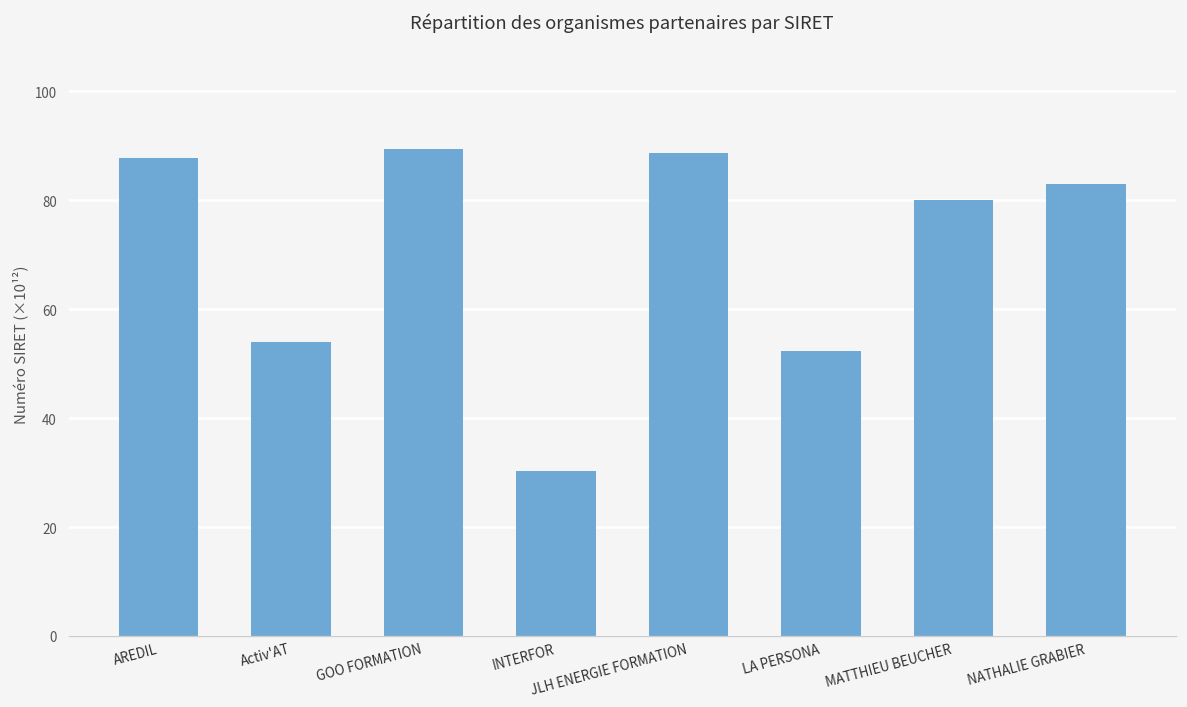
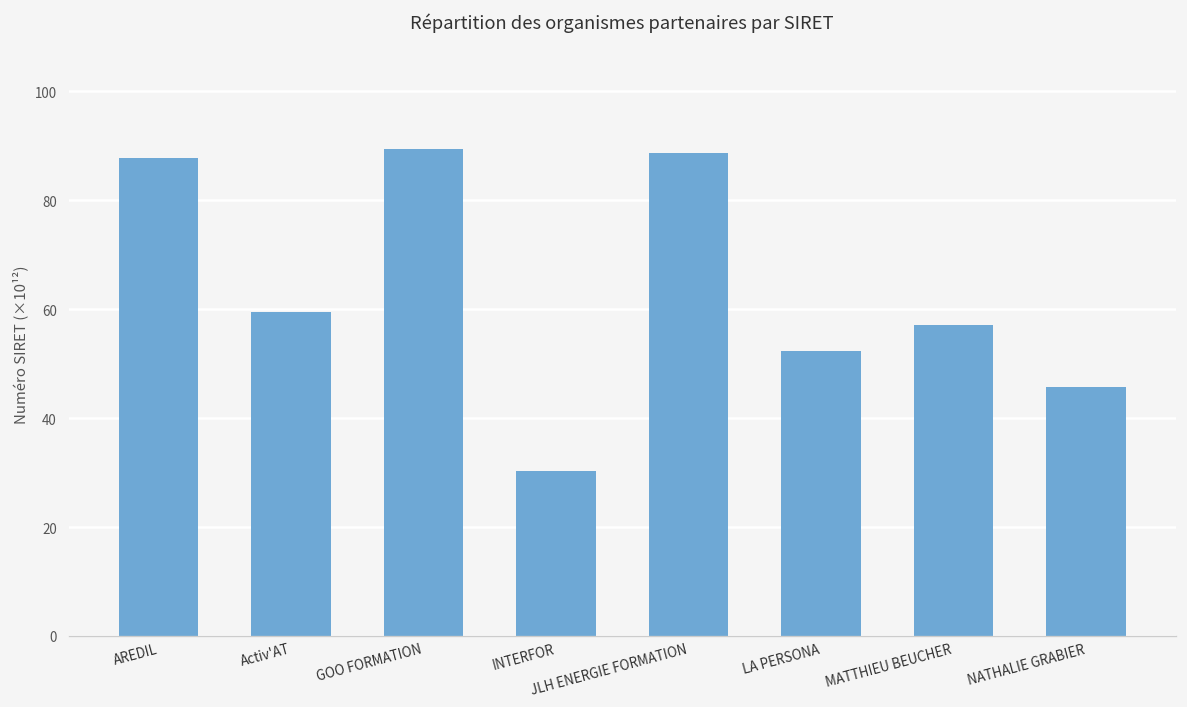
Activ'AT: 54 -> 59
MATTHIEU BEUCHER: 80 -> 57
NATHALIE GRABIER: 83 -> 46
